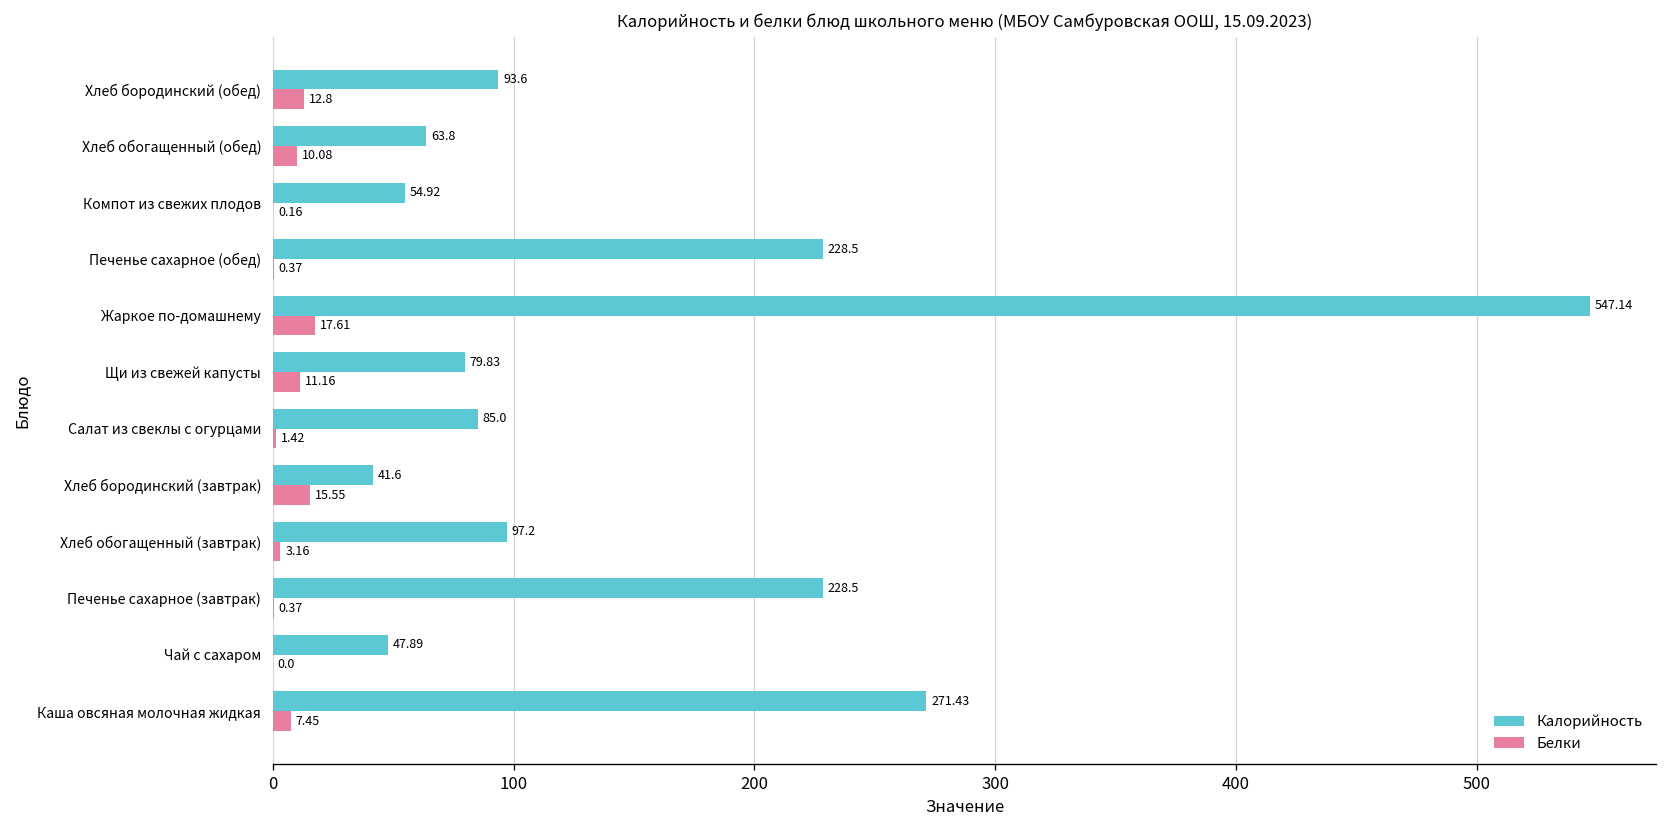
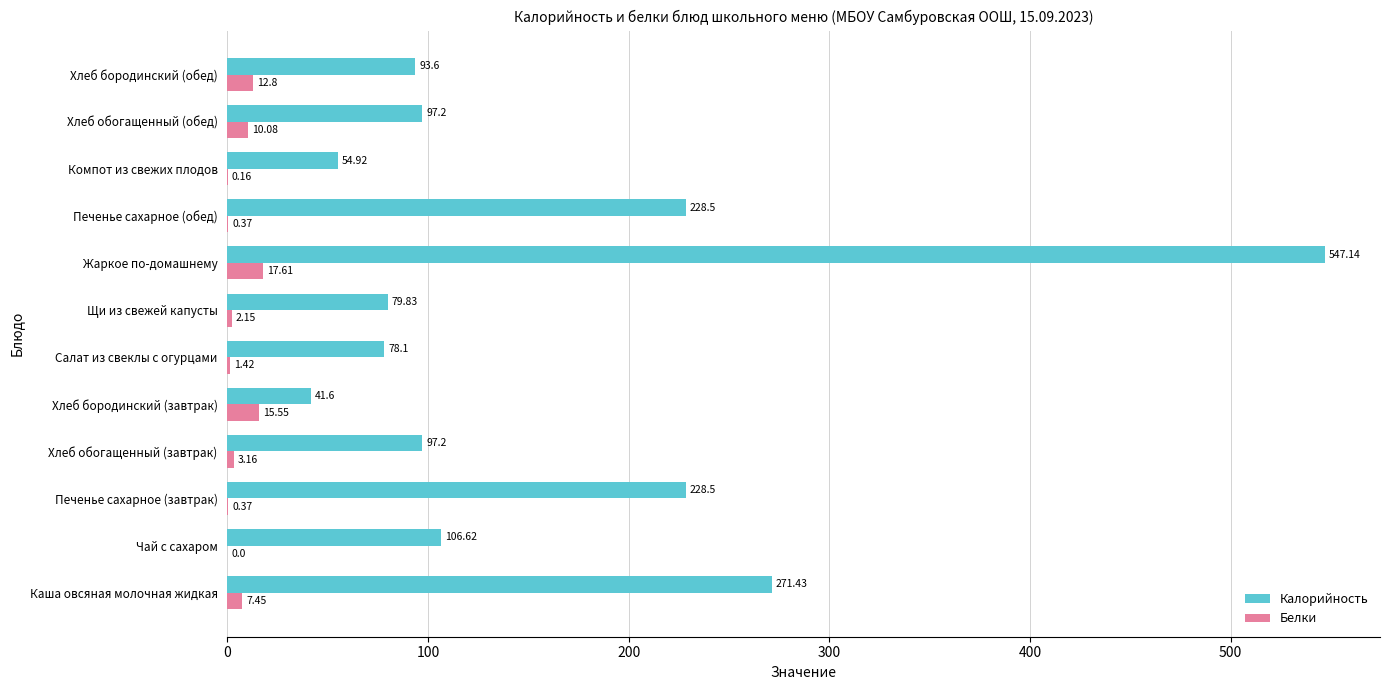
Калорийность, Хлеб обогащенный (обед): 63.8 -> 97.2
Белки, Щи из свежей капусты: 11.16 -> 2.15
Калорийность, Салат из свеклы с огурцами: 85.0 -> 78.1
Калорийность, Чай с сахаром: 47.89 -> 106.62
